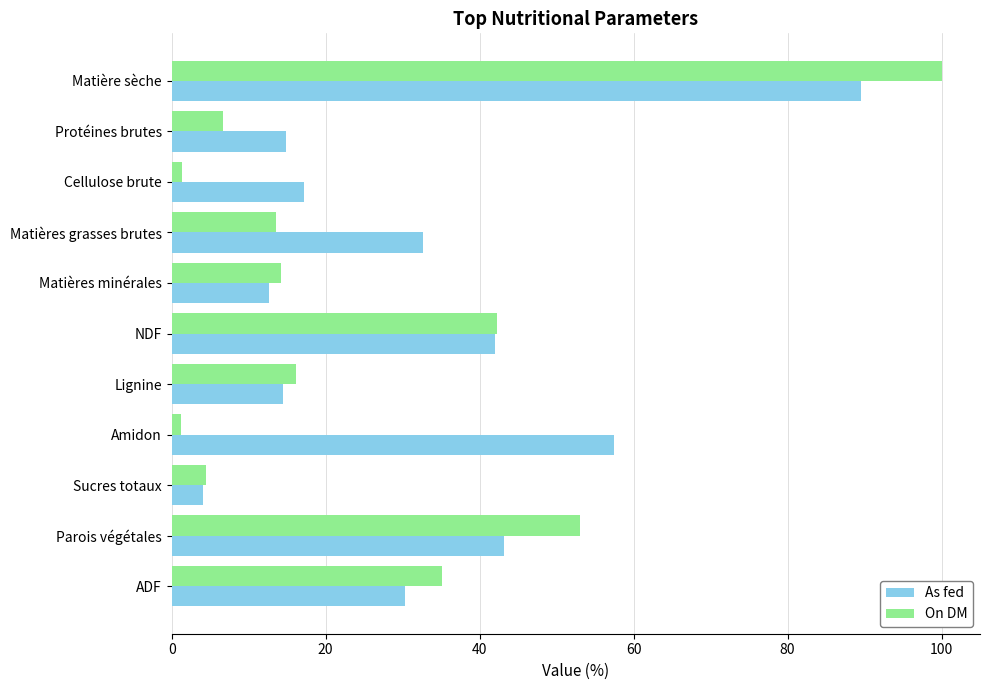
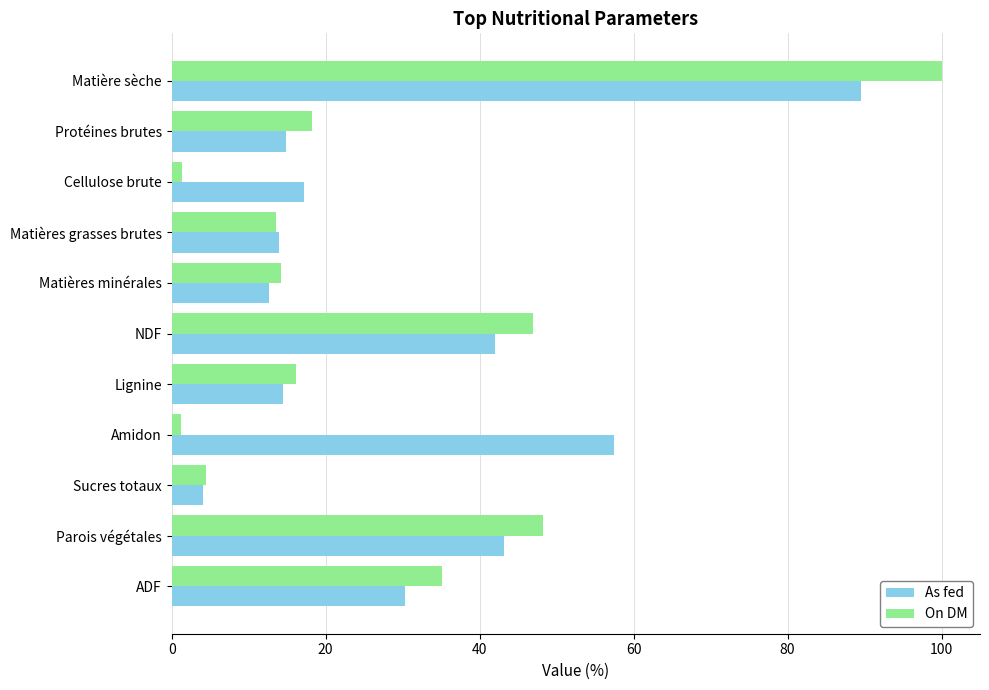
On DM, Protéines brutes: 7 -> 18
As fed, Matières grasses brutes: 33 -> 14
On DM, NDF: 42 -> 47
On DM, Parois végétales: 53 -> 48
